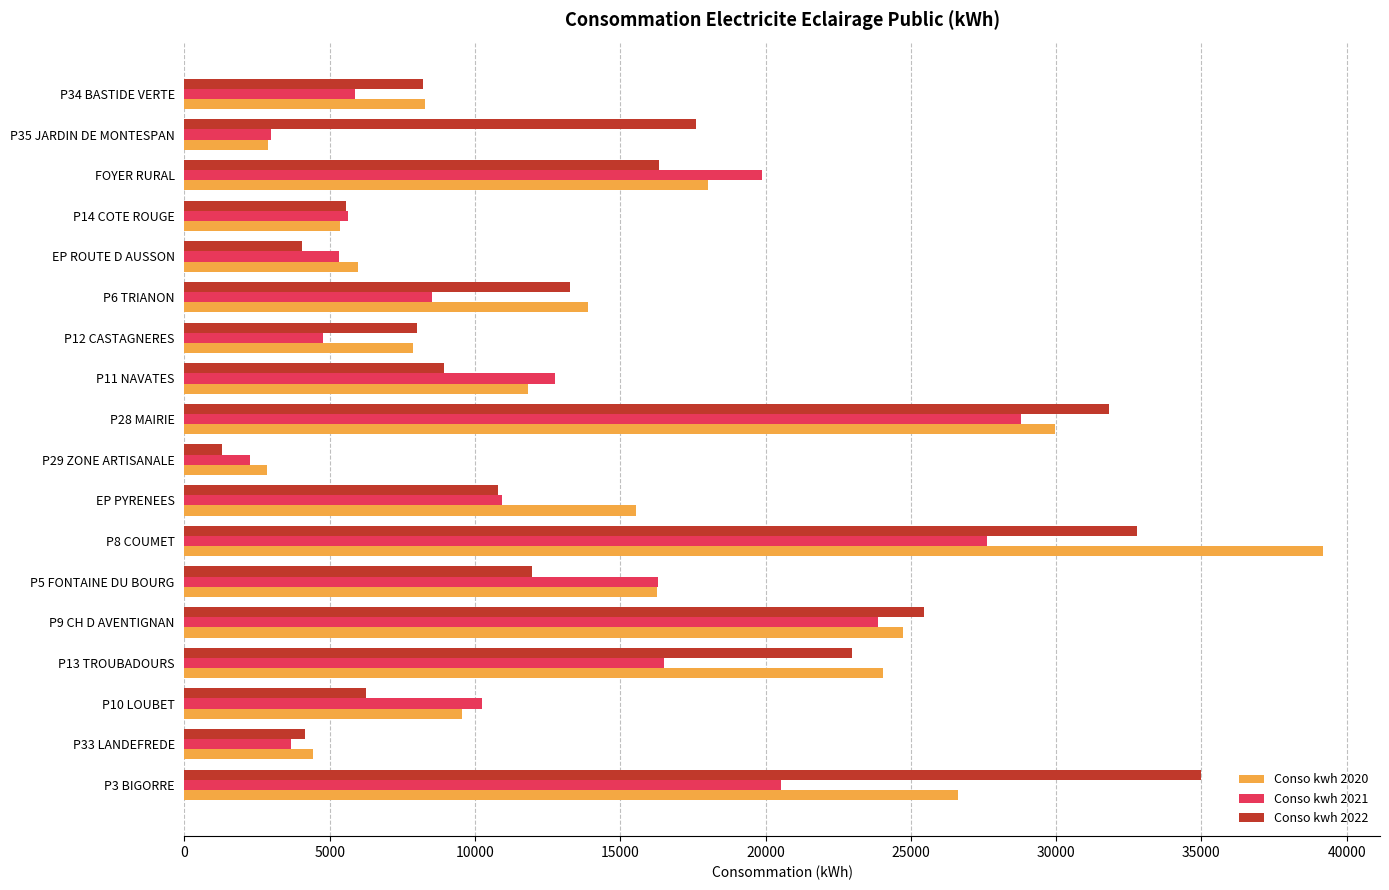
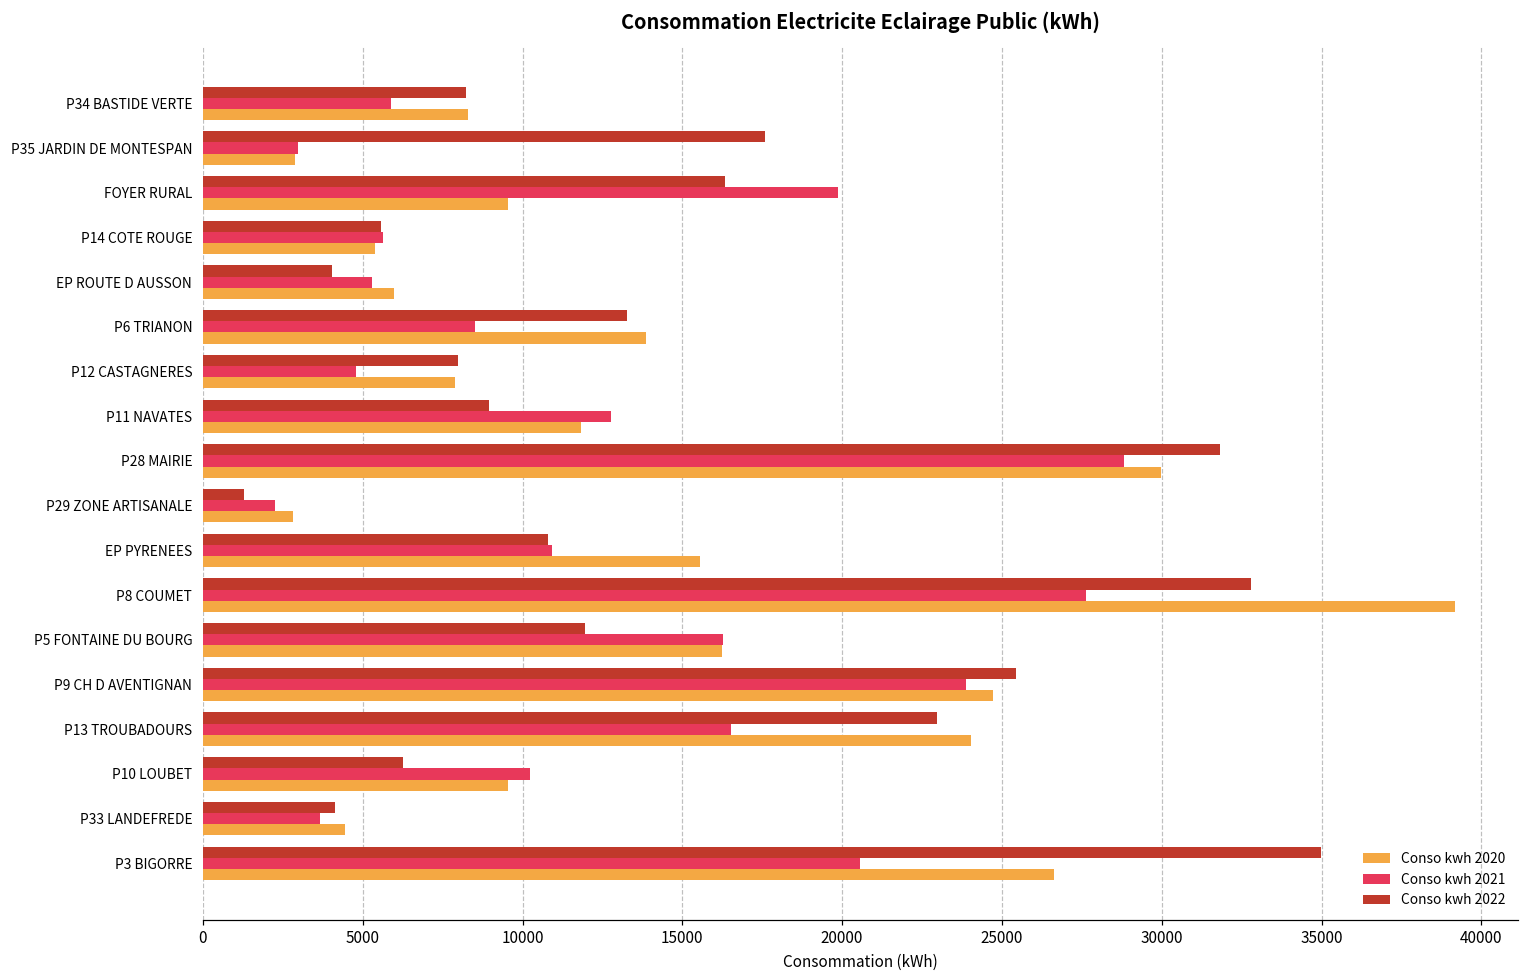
Conso kwh 2020, FOYER RURAL: 18000 -> 9500
